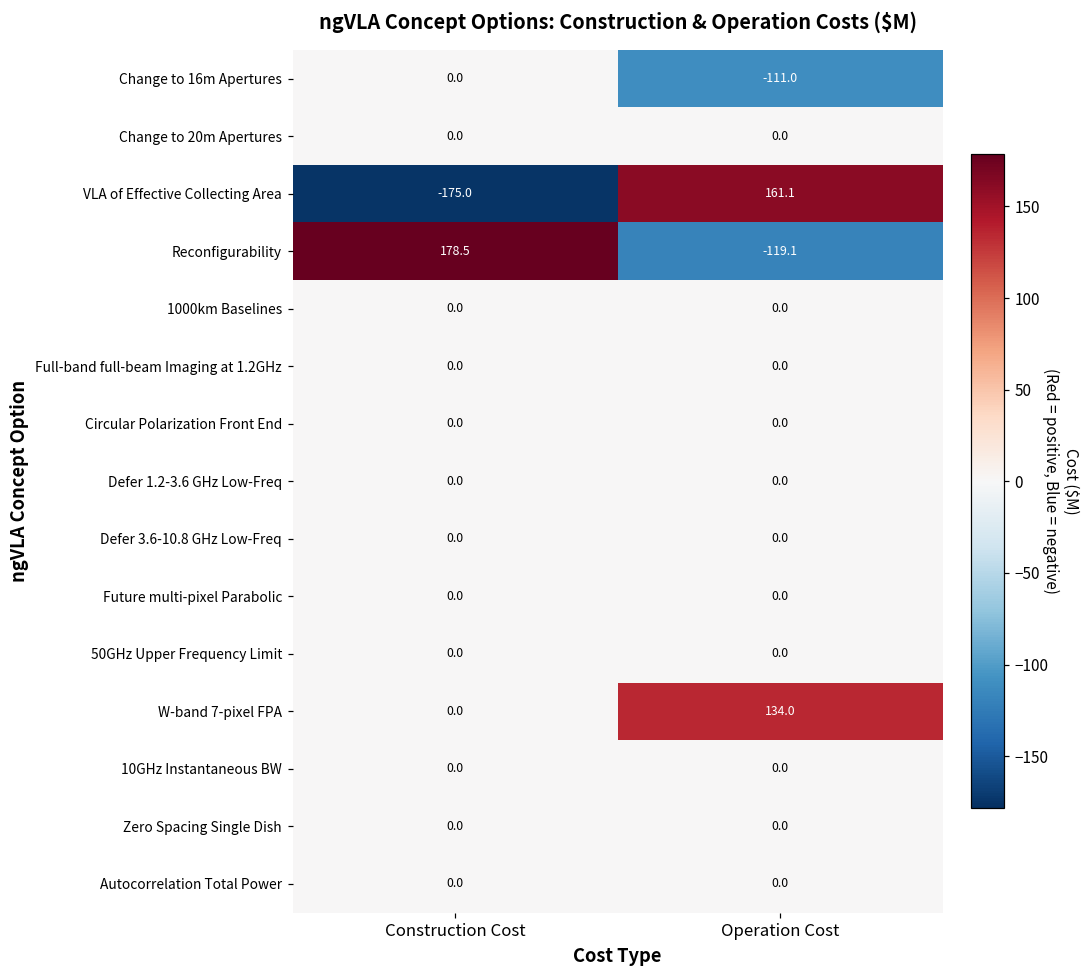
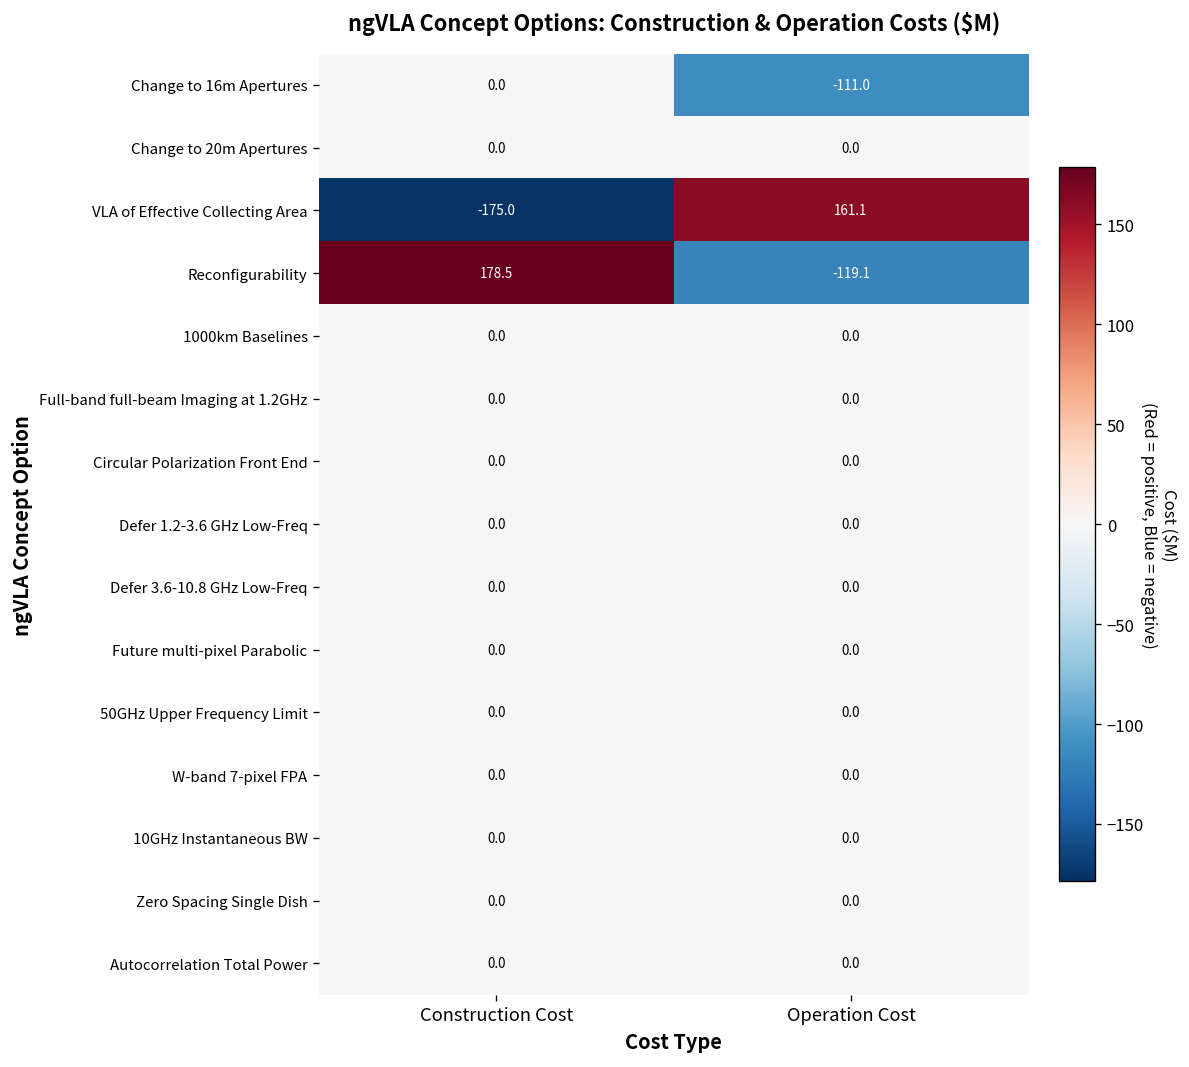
W-band 7-pixel FPA, Operation Cost: 134.0 -> 0.0
